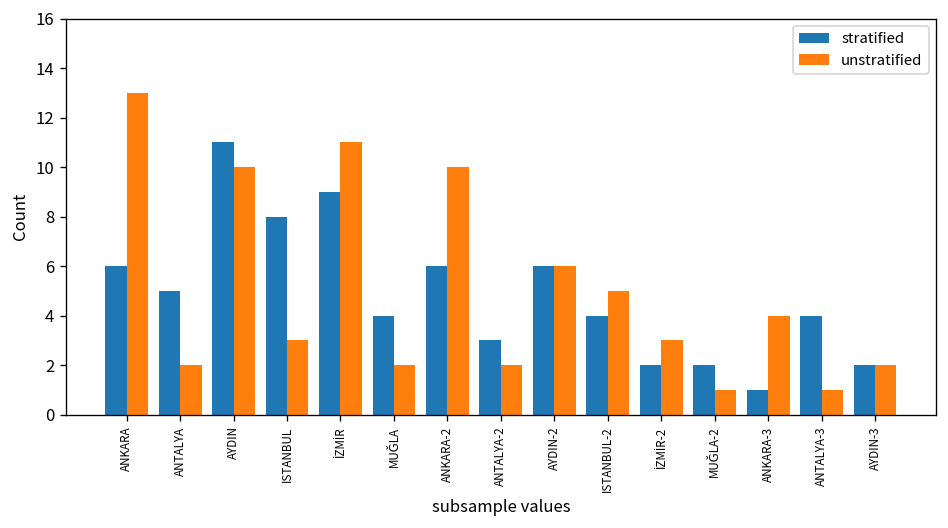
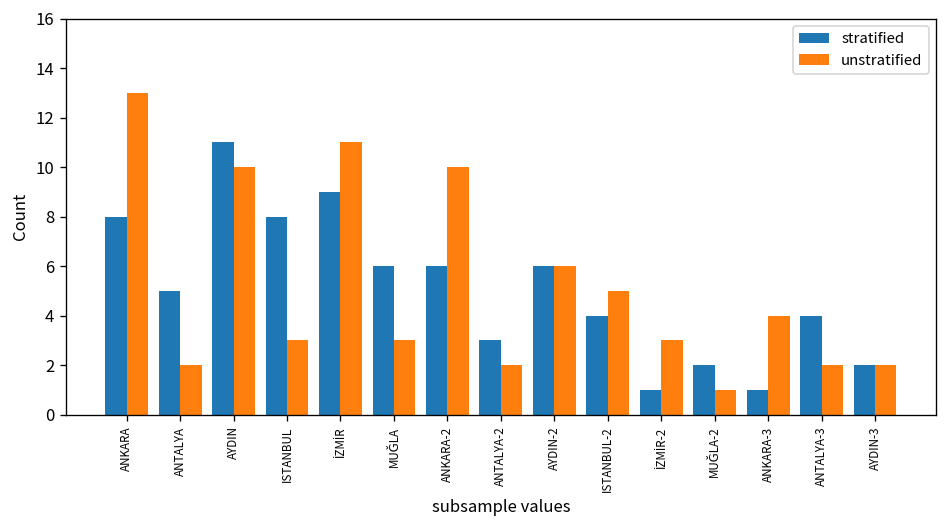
stratified, ANKARA: 6 -> 8
stratified, MUĞLA: 4 -> 6
unstratified, MUĞLA: 2 -> 3
stratified, İZMİR-2: 2 -> 1
unstratified, ANTALYA-3: 1 -> 2
